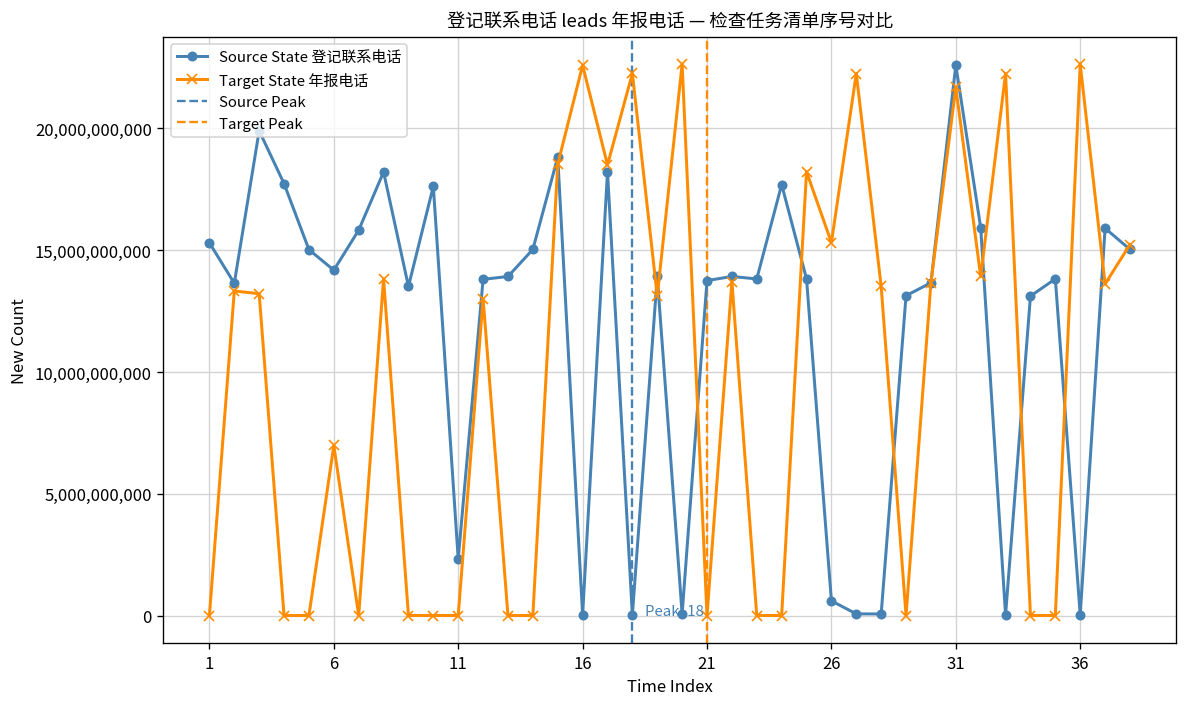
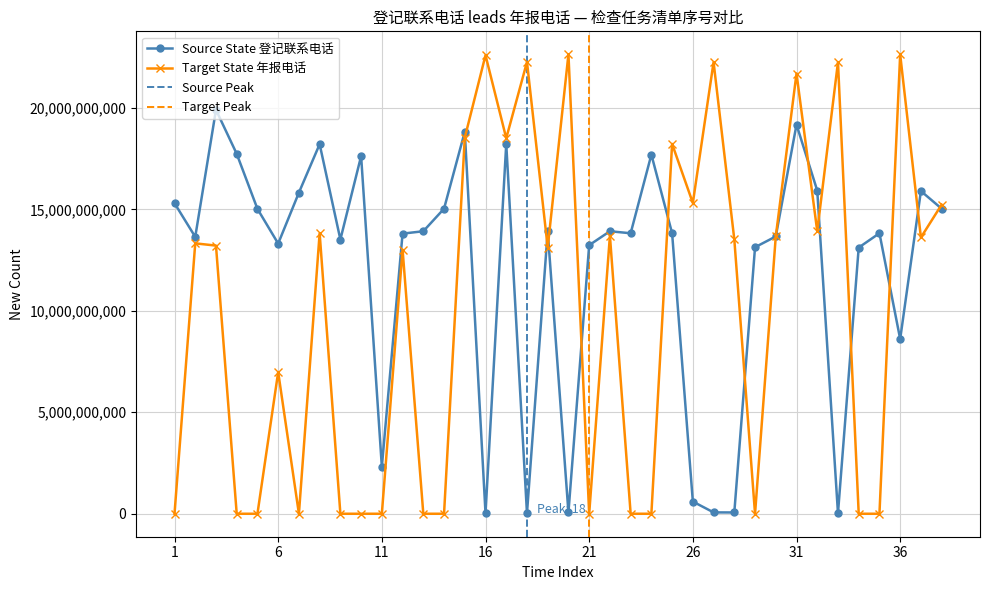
Source State 登记联系电话, 6: 14,200,000,000 -> 13,300,000,000
Source State 登记联系电话, 21: 13,800,000,000 -> 13,200,000,000
Source State 登记联系电话, 31: 22,600,000,000 -> 19,200,000,000
Source State 登记联系电话, 36: 0 -> 8,600,000,000
